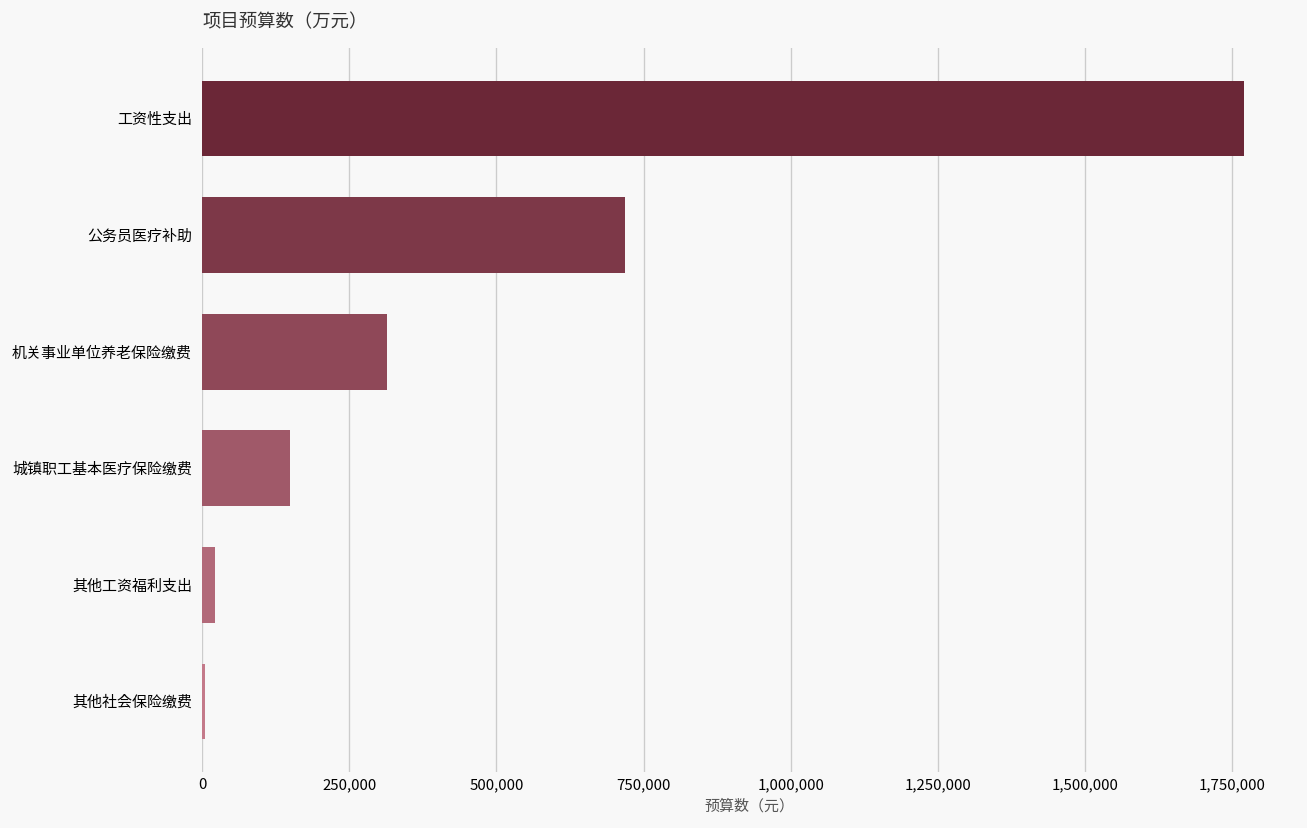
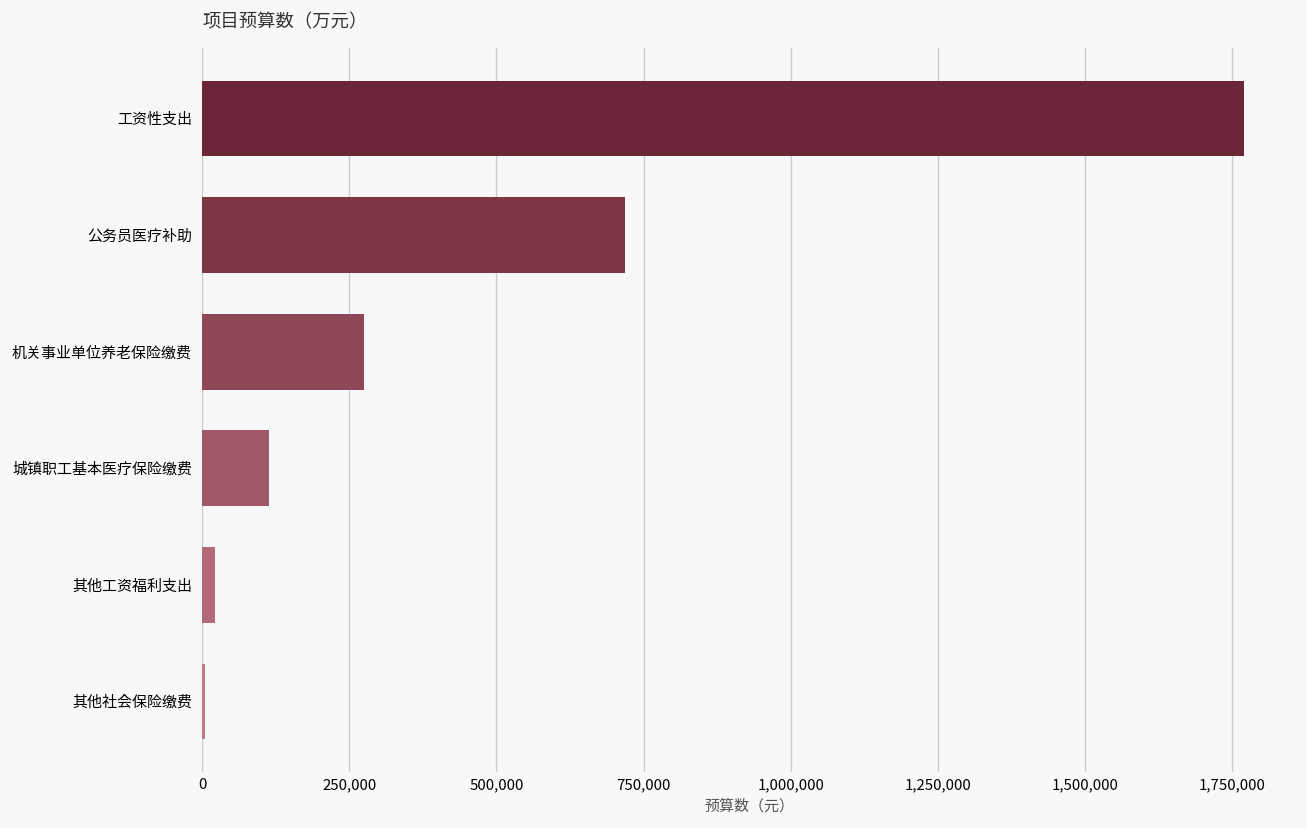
机关事业单位养老保险缴费: 310,000 -> 280,000
城镇职工基本医疗保险缴费: 150,000 -> 110,000
